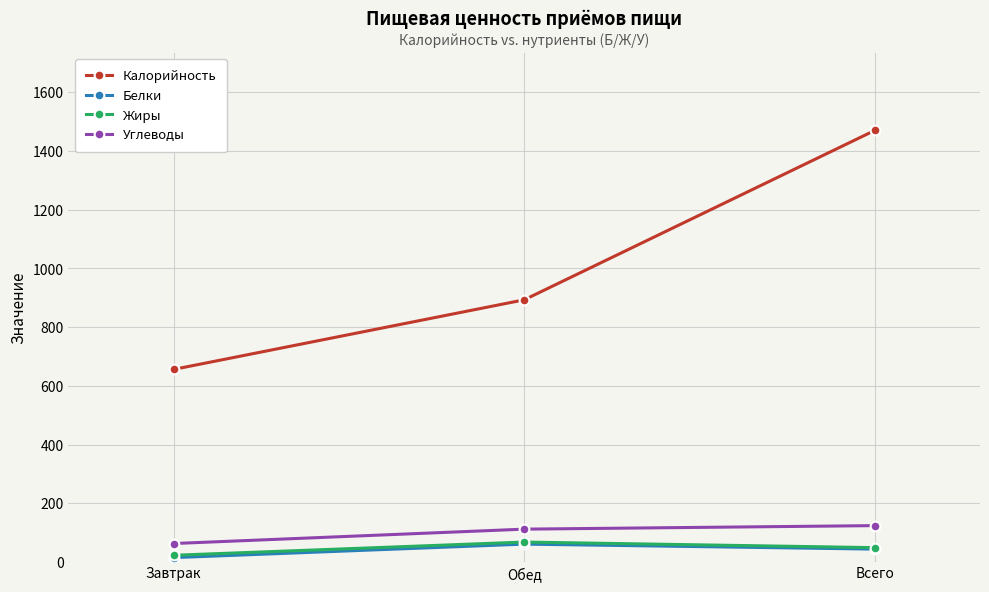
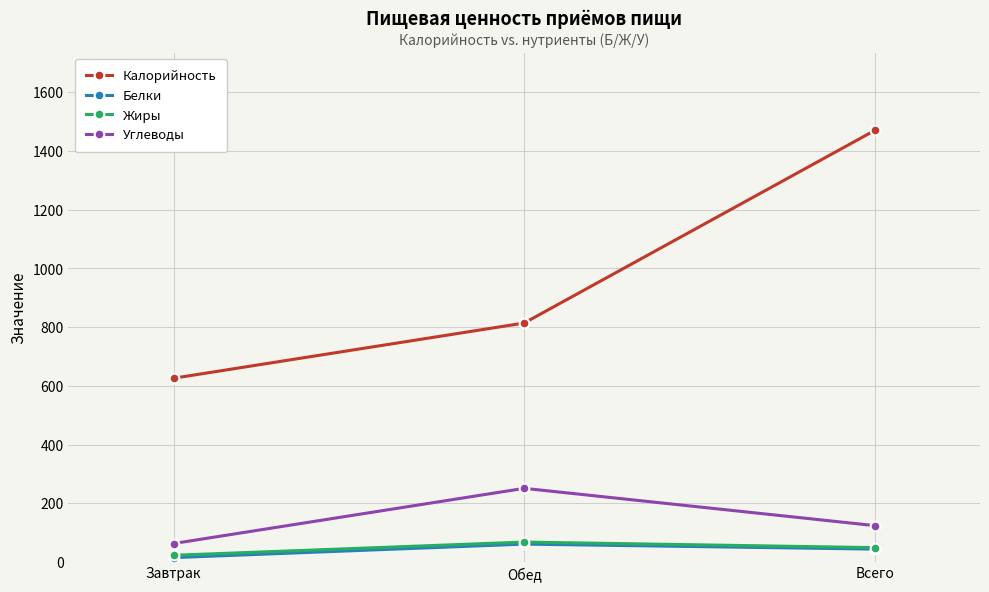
Калорийность, Завтрак: 660 -> 630
Калорийность, Обед: 890 -> 810
Углеводы, Обед: 110 -> 250
